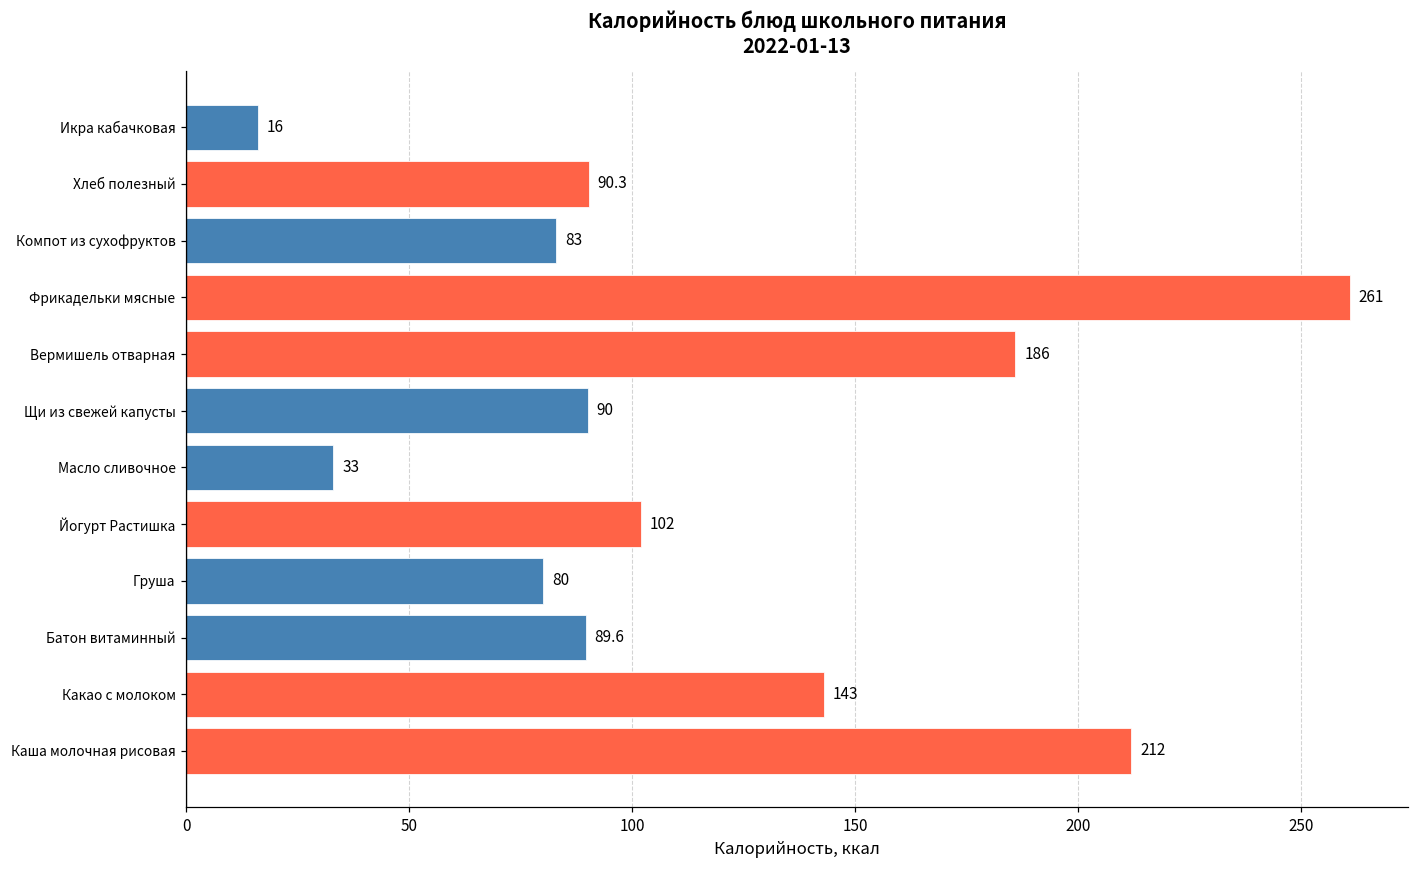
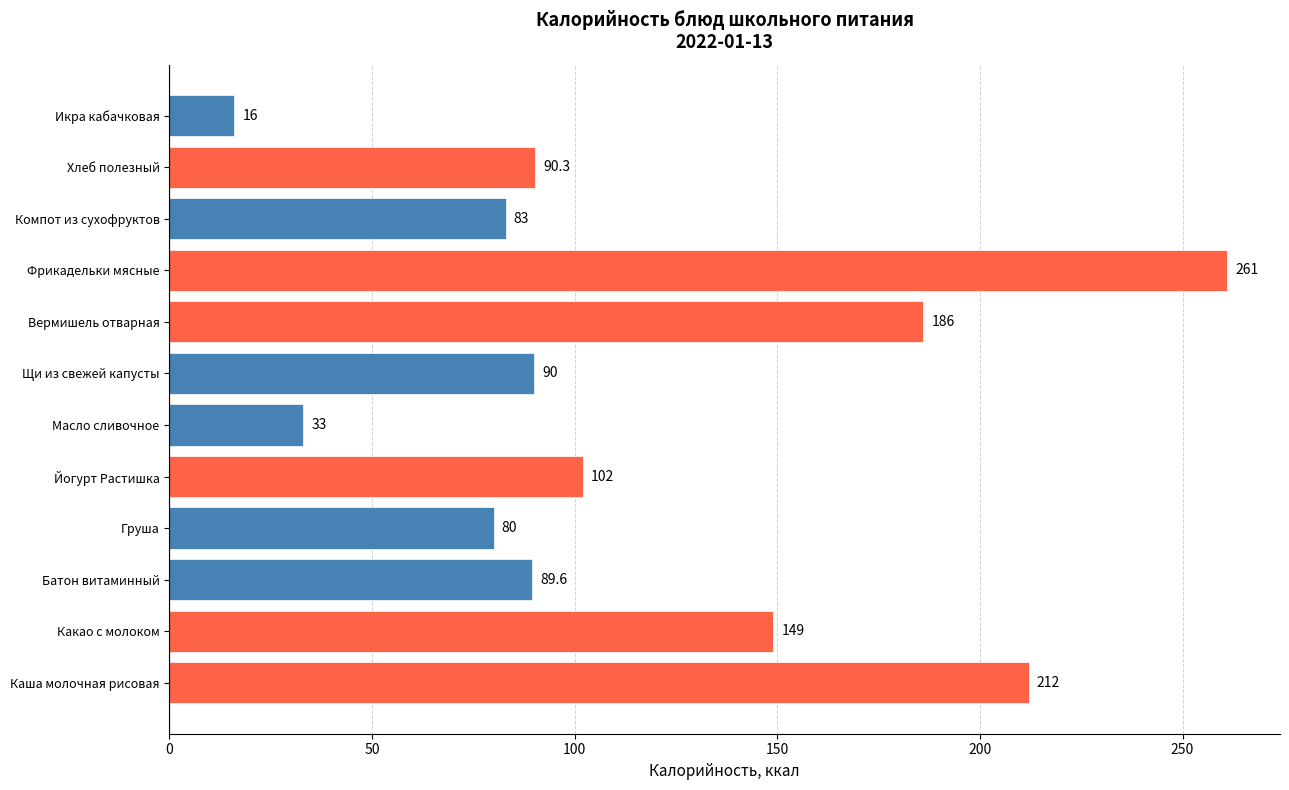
Какао с молоком: 143 -> 149
